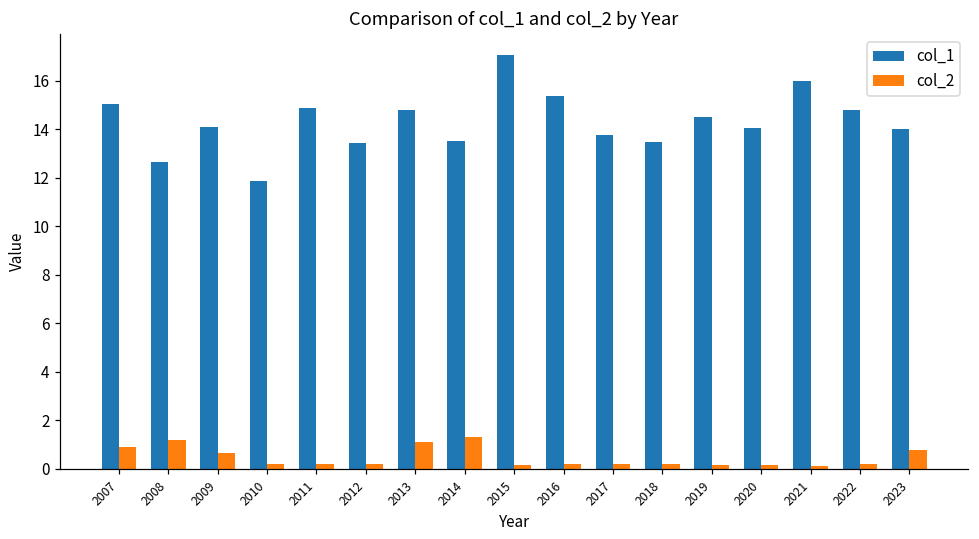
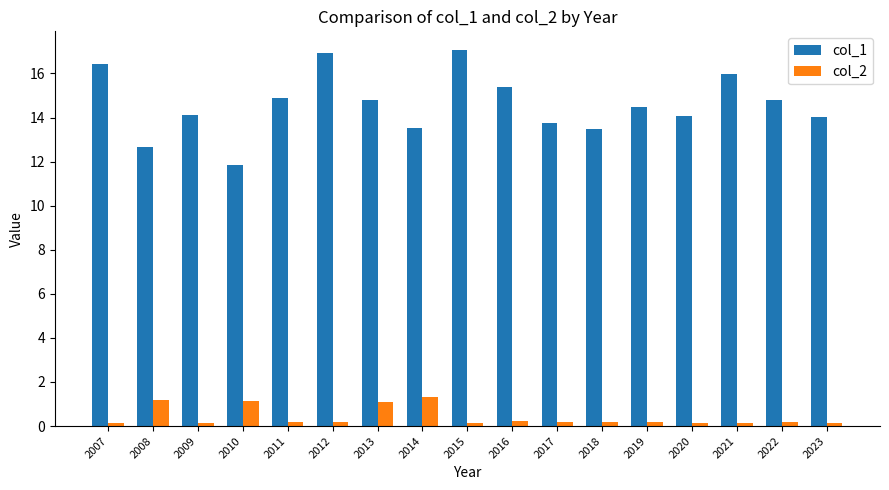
col_1, 2007: 15.0 -> 16.4
col_2, 2007: 0.9 -> 0.1
col_2, 2009: 0.6 -> 0.2
col_2, 2010: 0.2 -> 1.1
col_1, 2012: 13.4 -> 16.9
col_2, 2023: 0.8 -> 0.2
